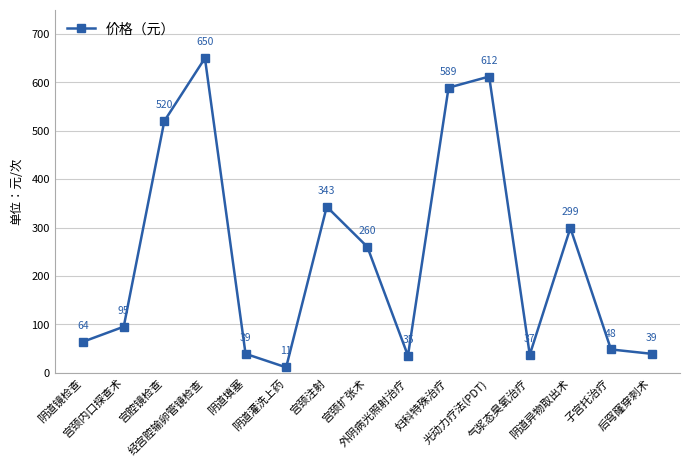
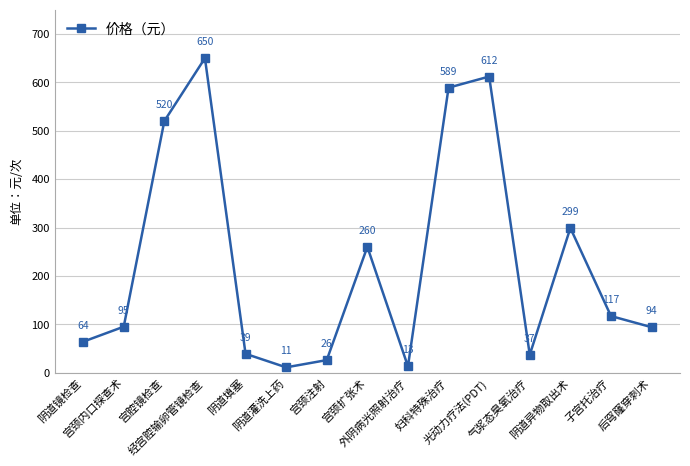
宫颈注射: 343 -> 26
外阴病光照射治疗: 35 -> 13
子宫托治疗: 48 -> 117
后穹窿穿刺术: 39 -> 94
